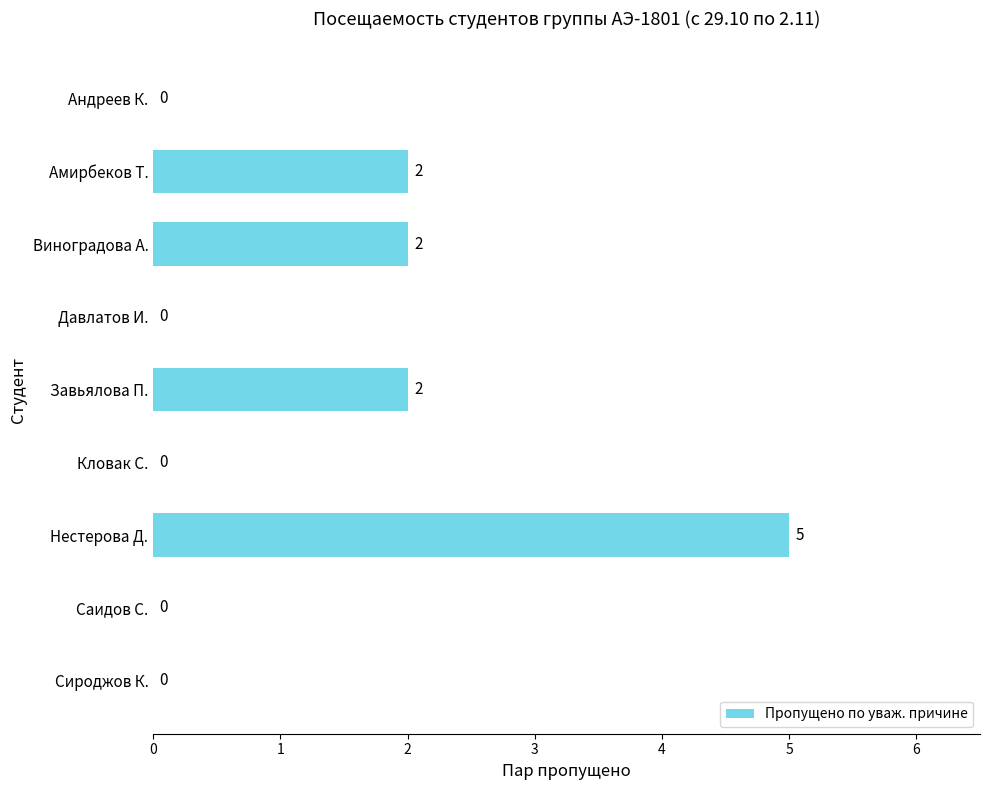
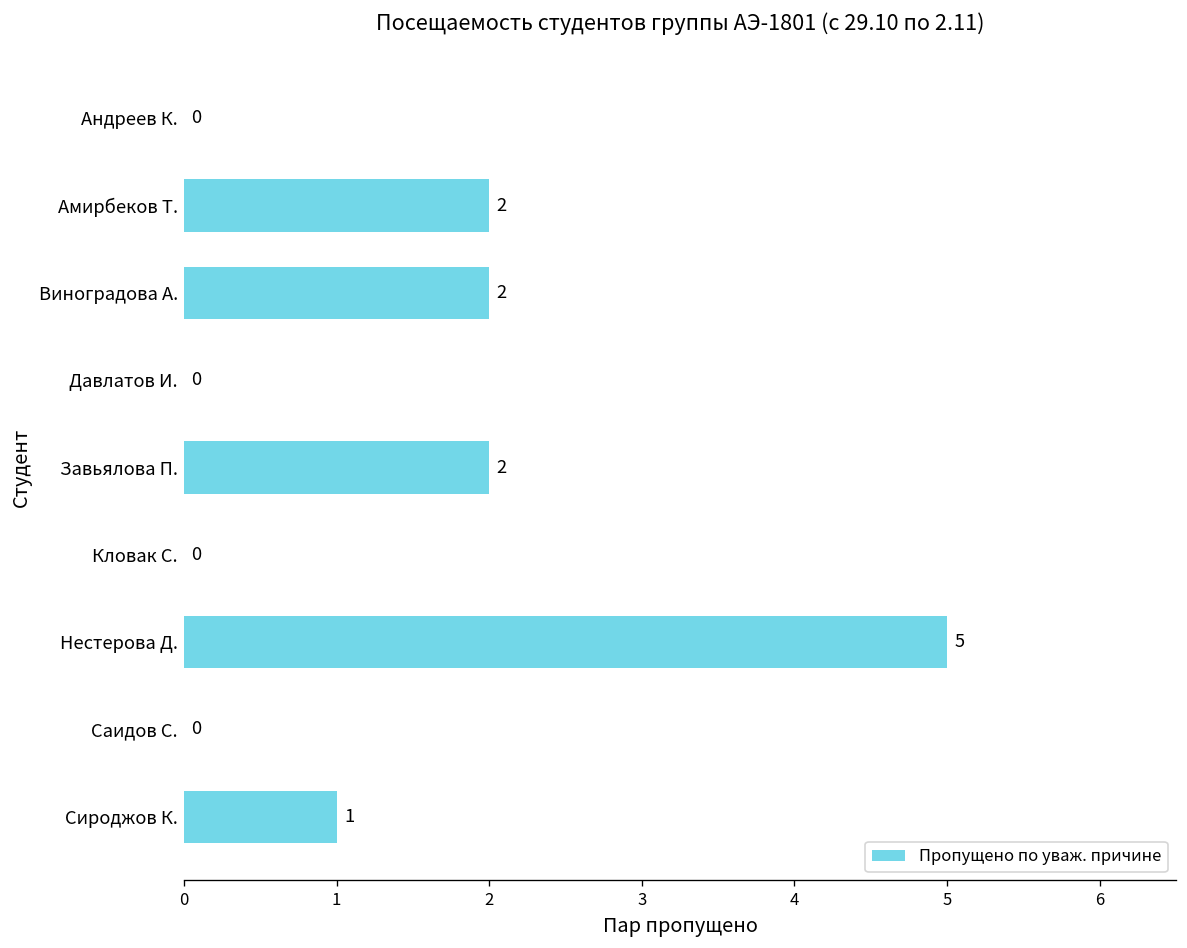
Сироджов К.: 0 -> 1
